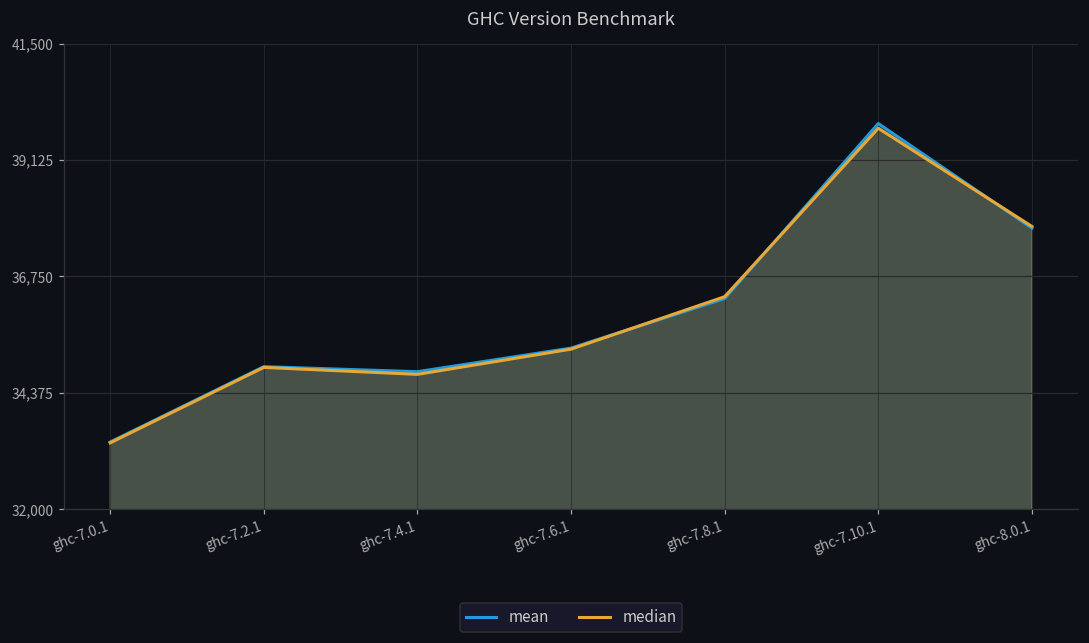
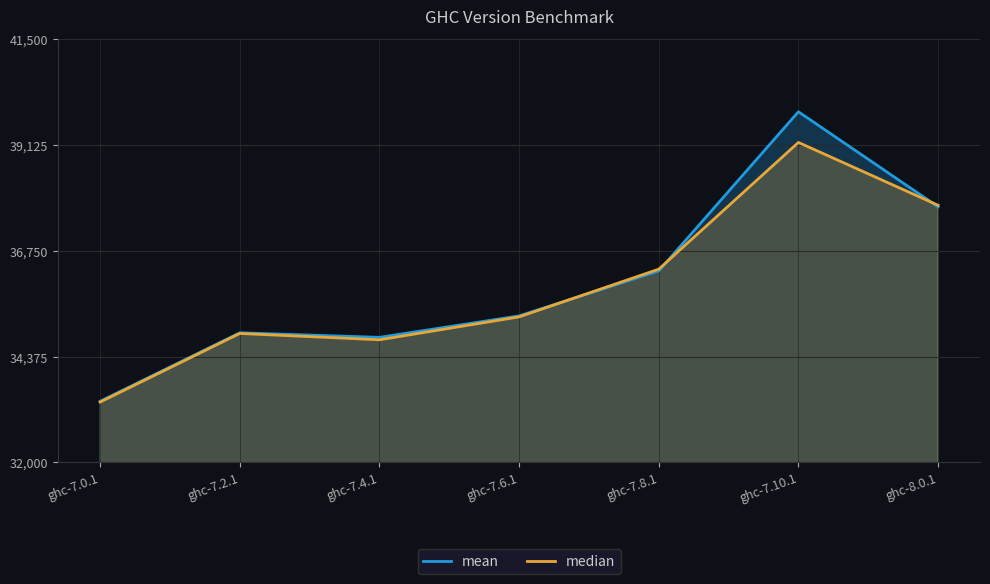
median, ghc-7.10.1: 39,800 -> 39,200
